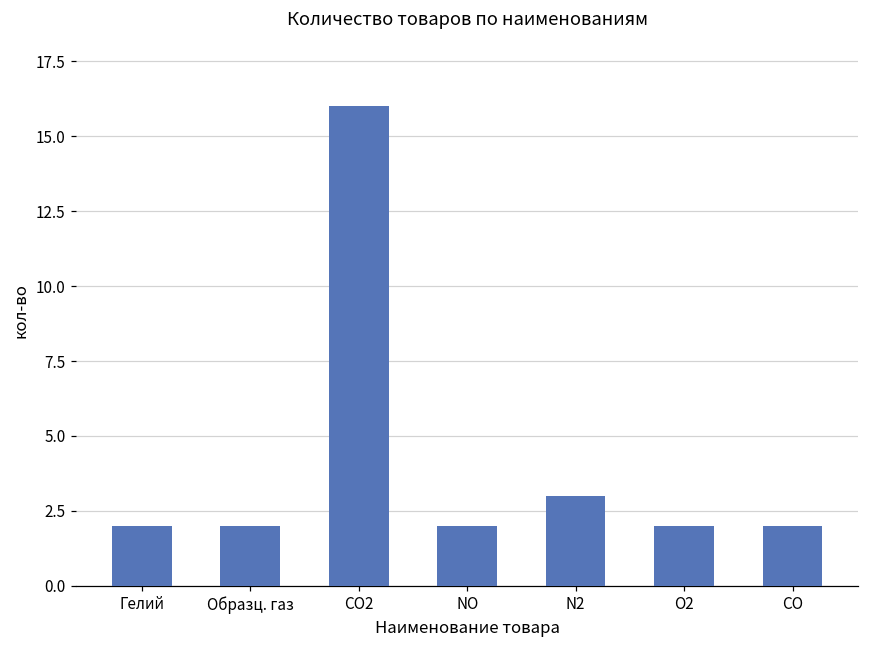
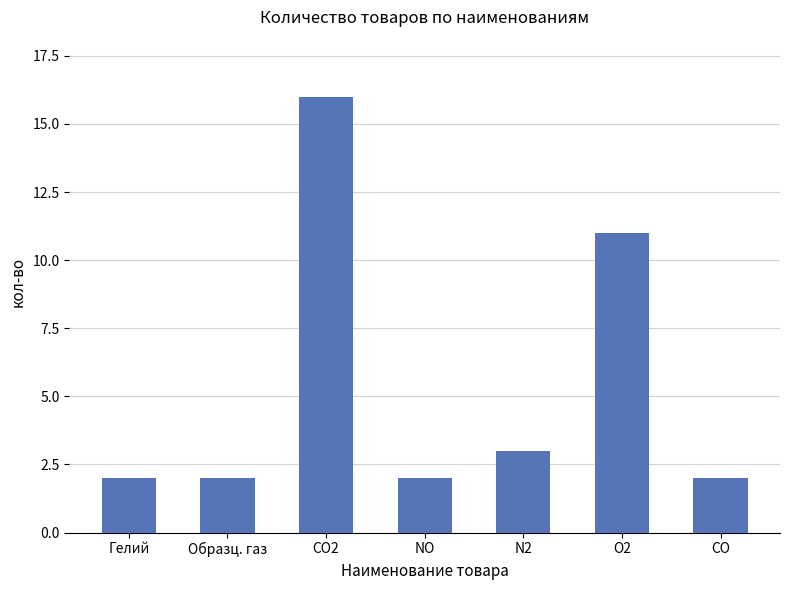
O2: 2 -> 11
